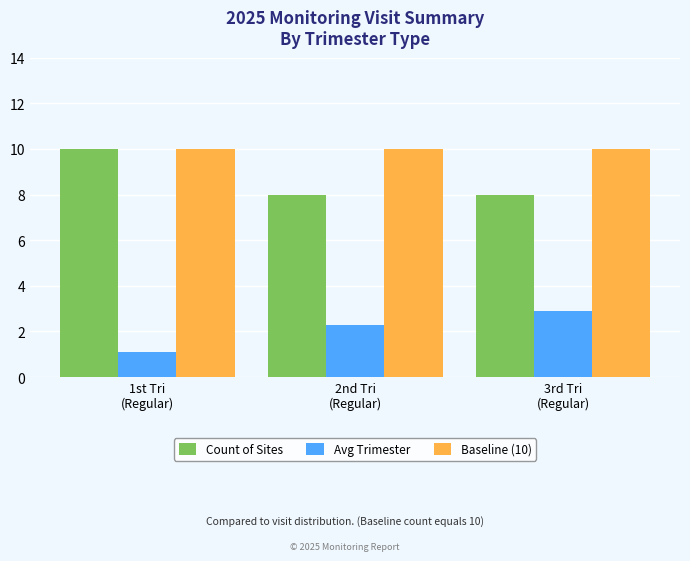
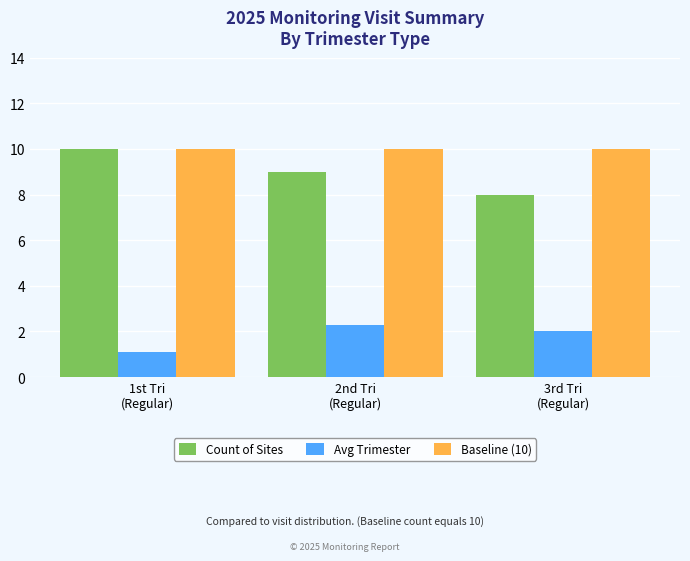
Count of Sites, 2nd Tri (Regular): 8 -> 9
Avg Trimester, 3rd Tri (Regular): 2.9 -> 2.0
